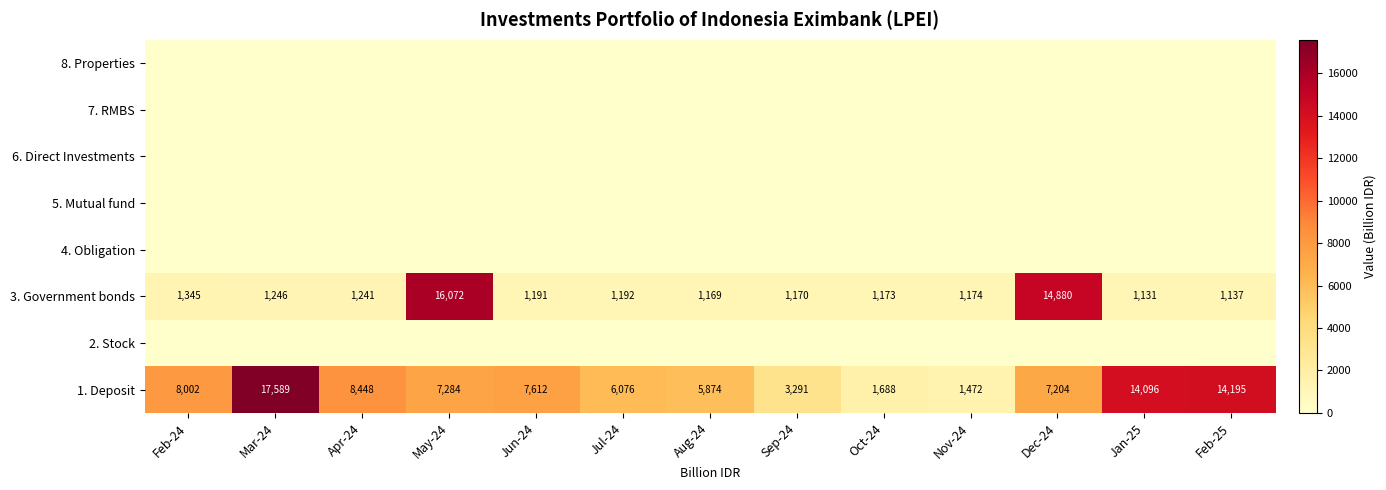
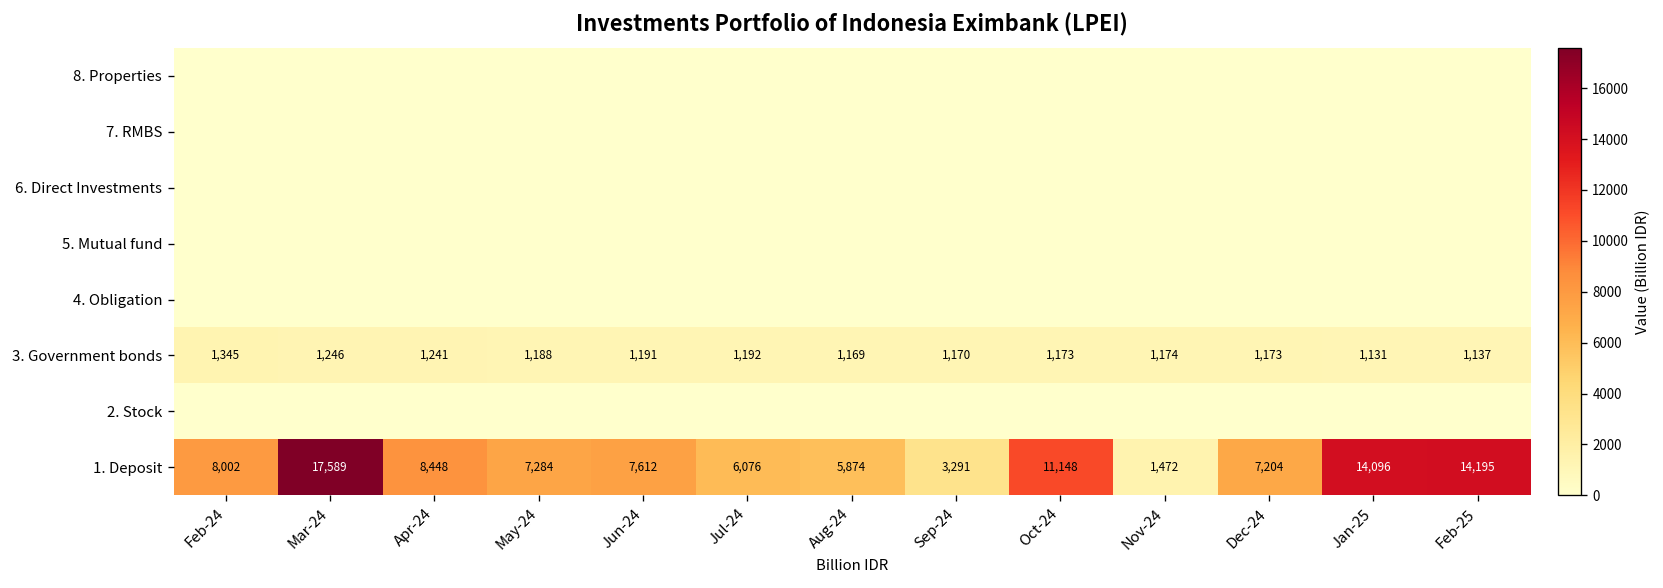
3. Government bonds, May-24: 16,072 -> 1,188
3. Government bonds, Dec-24: 14,880 -> 1,173
1. Deposit, Oct-24: 1,688 -> 11,148
